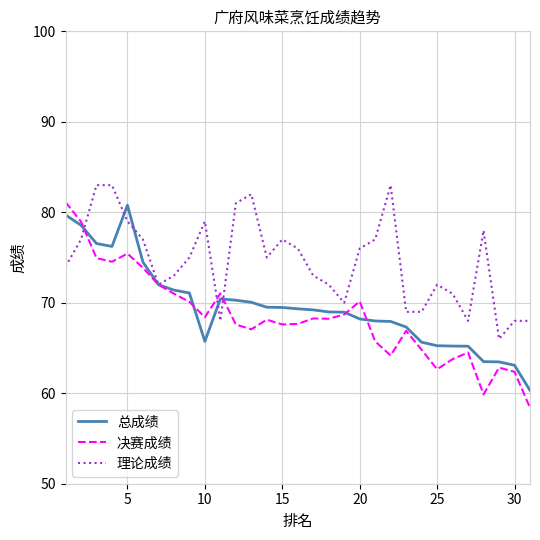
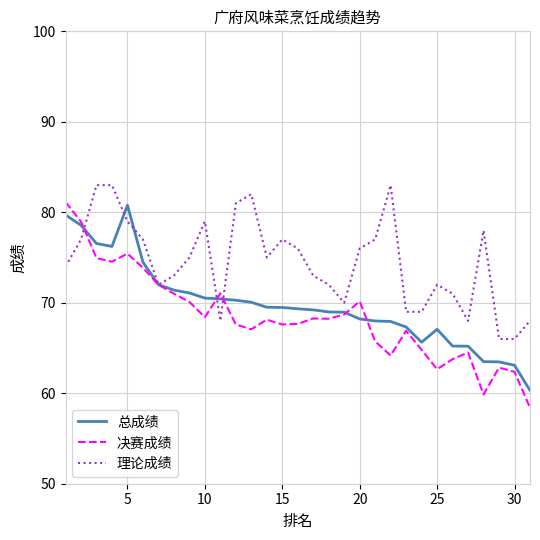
总成绩, 10: 66 -> 71
总成绩, 25: 65 -> 67
理论成绩, 30: 68 -> 66
